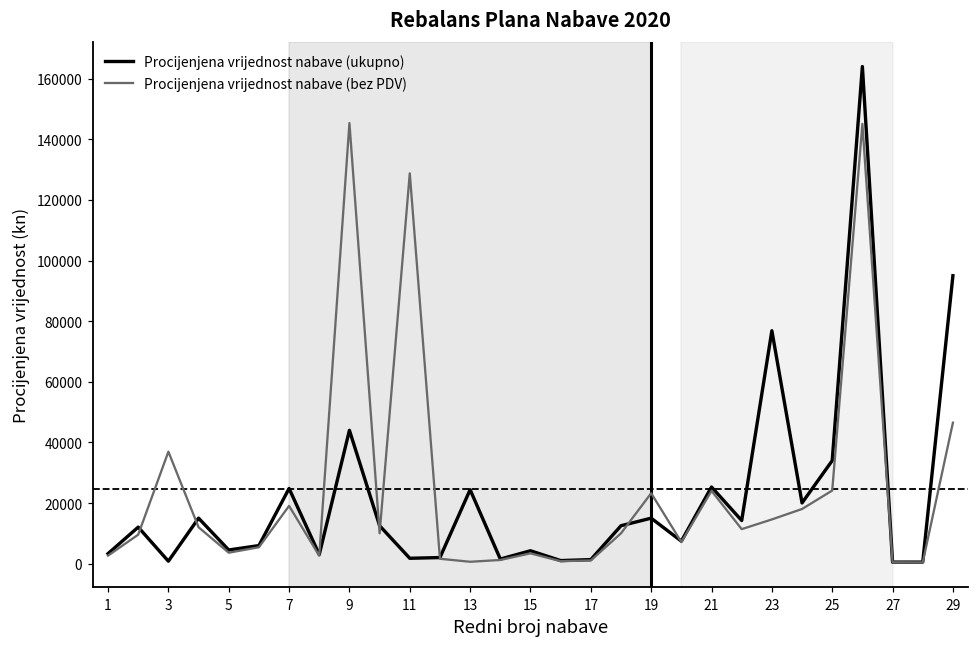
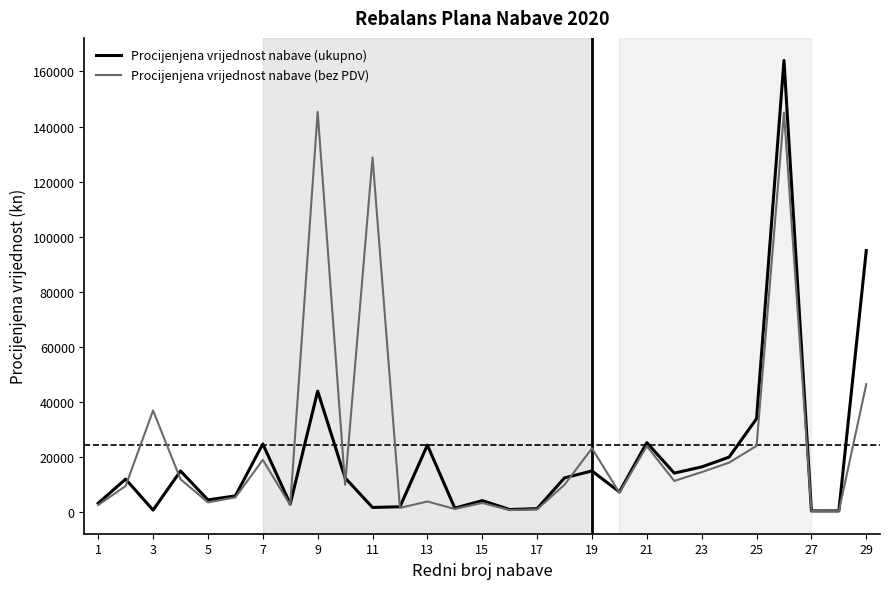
Procijenjena vrijednost nabave (bez PDV), 13: 1000 -> 4000
Procijenjena vrijednost nabave (ukupno), 23: 77000 -> 16000
